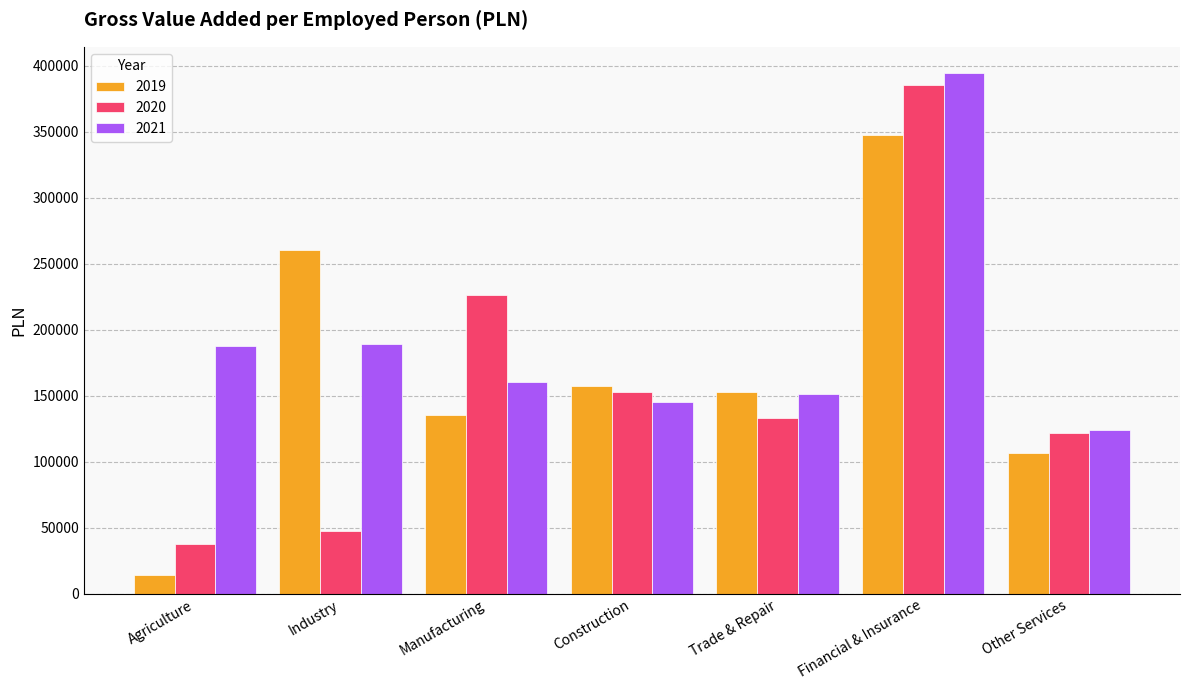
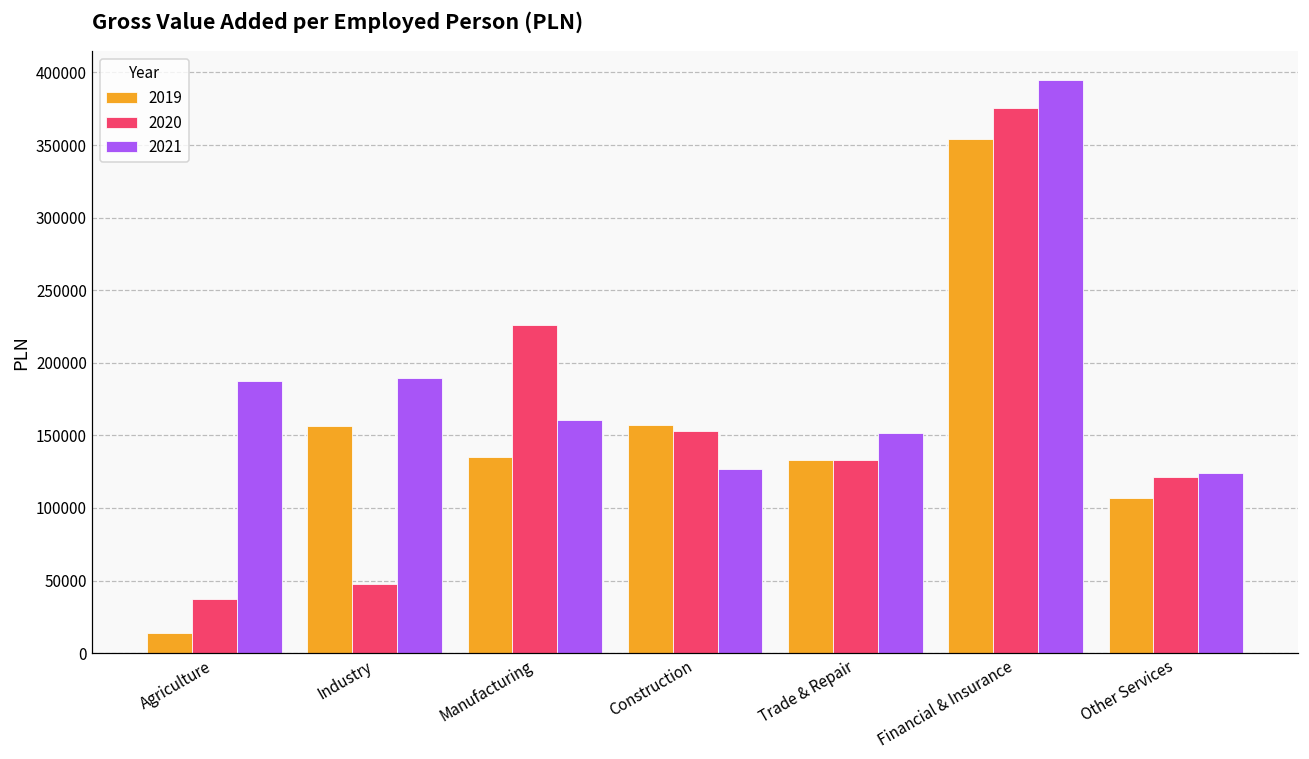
2019, Industry: 261000 -> 157000
2021, Construction: 145000 -> 127000
2019, Trade & Repair: 153000 -> 133000
2019, Financial & Insurance: 347000 -> 354000
2020, Financial & Insurance: 385000 -> 376000
